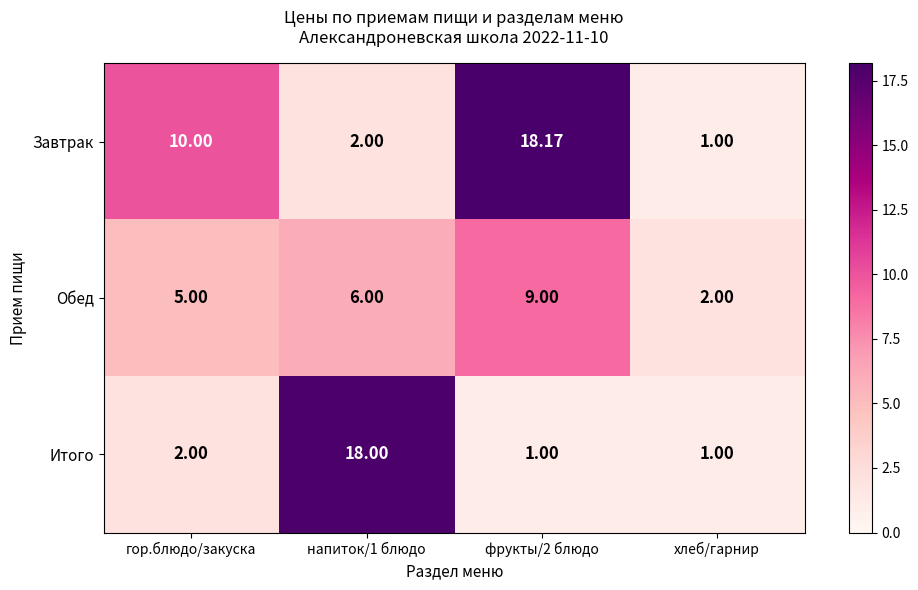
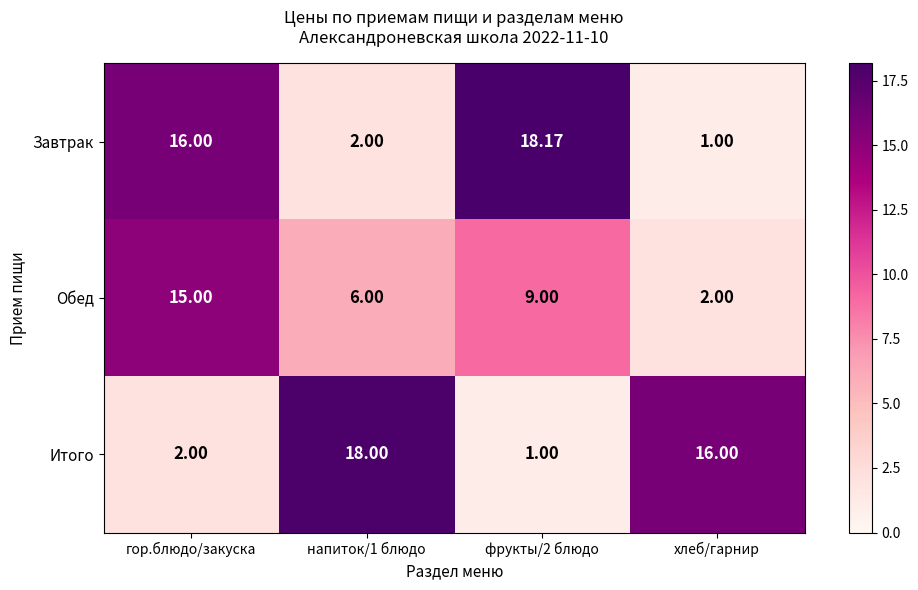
Завтрак, гор.блюдо/закуска: 10.00 -> 16.00
Обед, гор.блюдо/закуска: 5.00 -> 15.00
Итого, хлеб/гарнир: 1.00 -> 16.00
